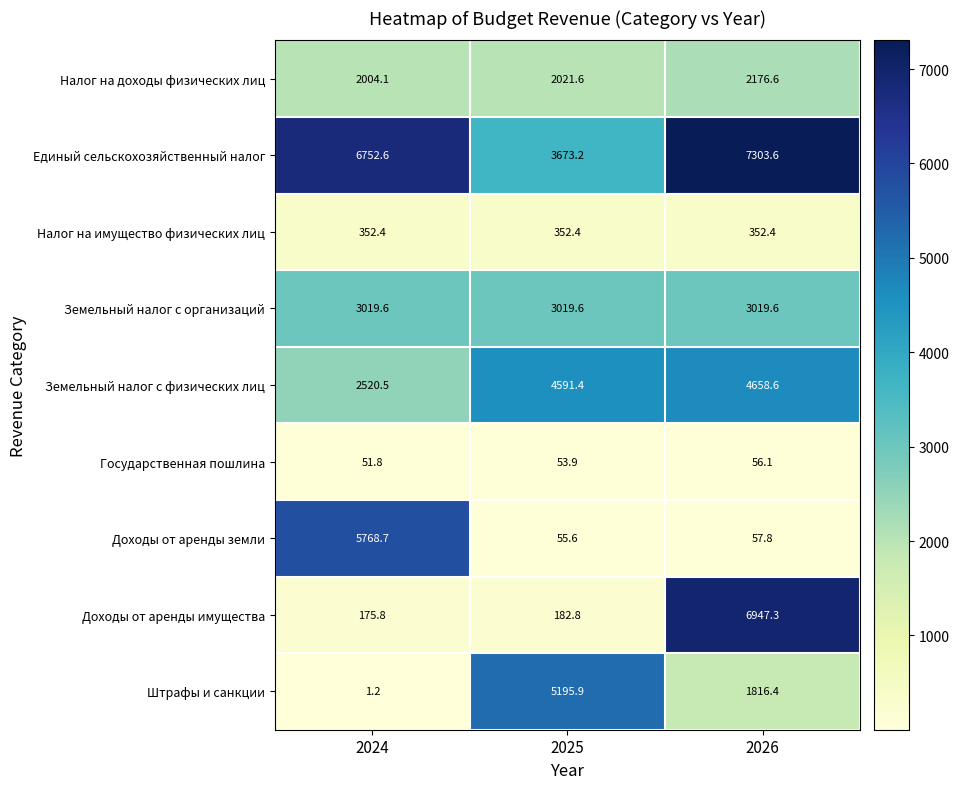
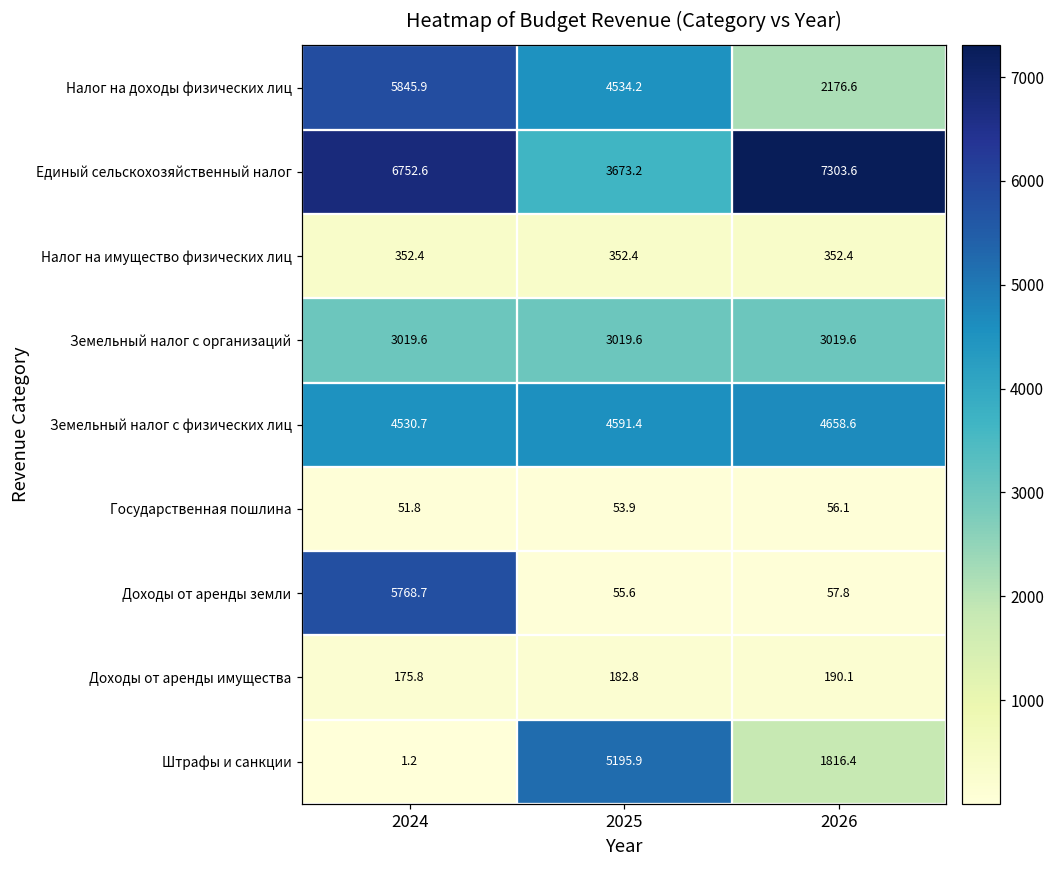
Налог на доходы физических лиц, 2024: 2004.1 -> 5845.9
Налог на доходы физических лиц, 2025: 2021.6 -> 4534.2
Земельный налог с физических лиц, 2024: 2520.5 -> 4530.7
Доходы от аренды имущества, 2026: 6947.3 -> 190.1
